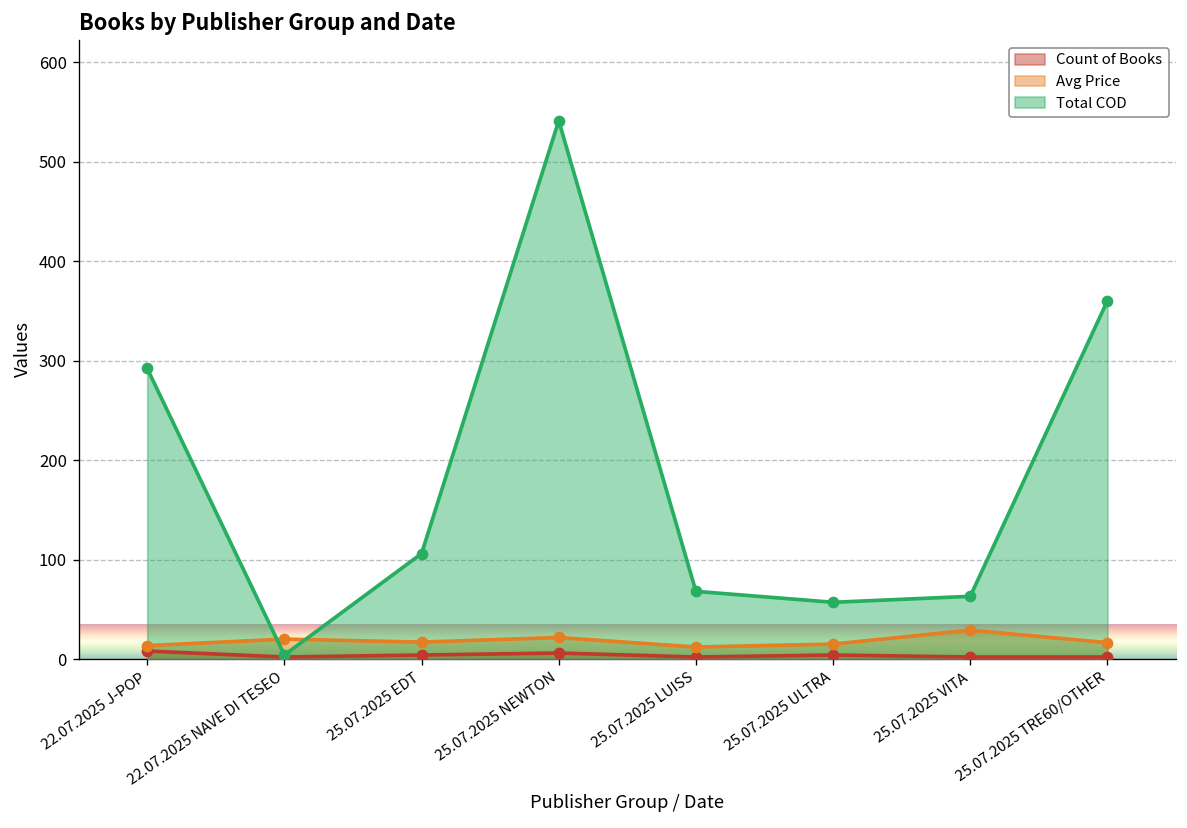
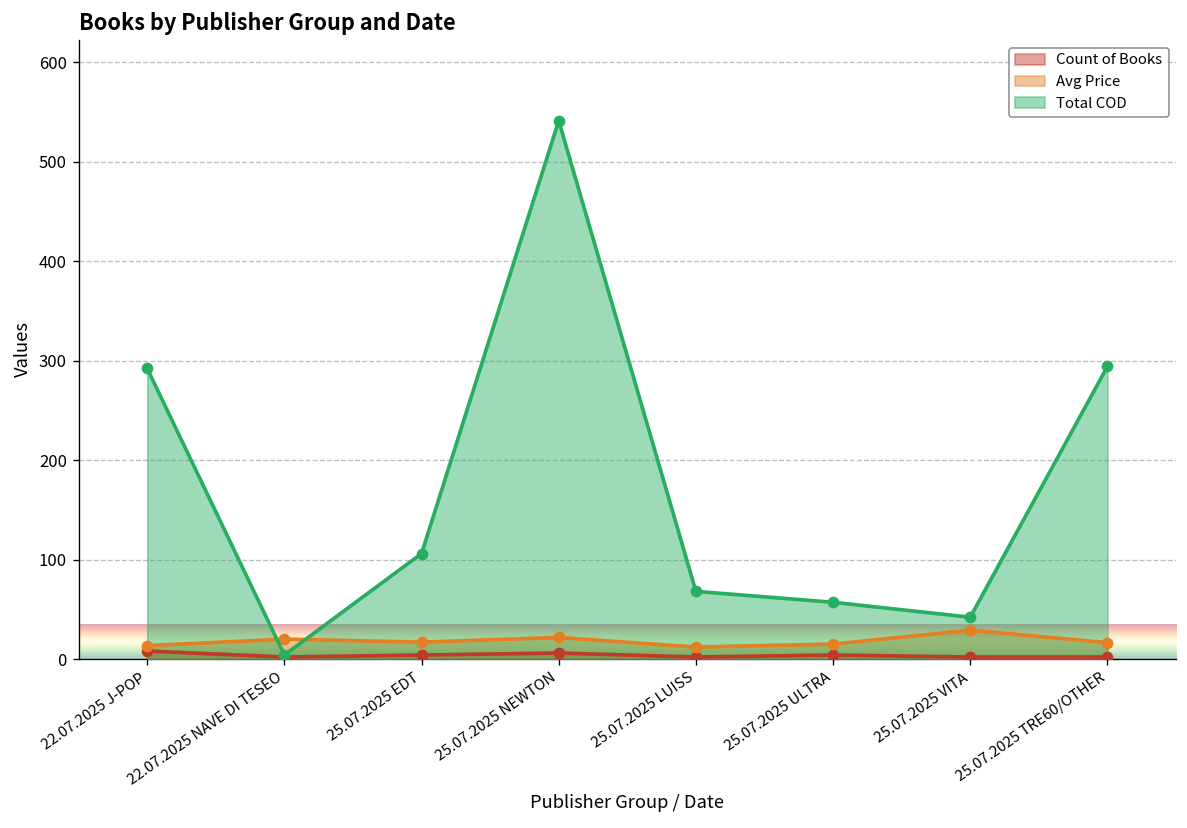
Total COD, 25.07.2025 VITA: 60 -> 40
Total COD, 25.07.2025 TRE60/OTHER: 360 -> 290
